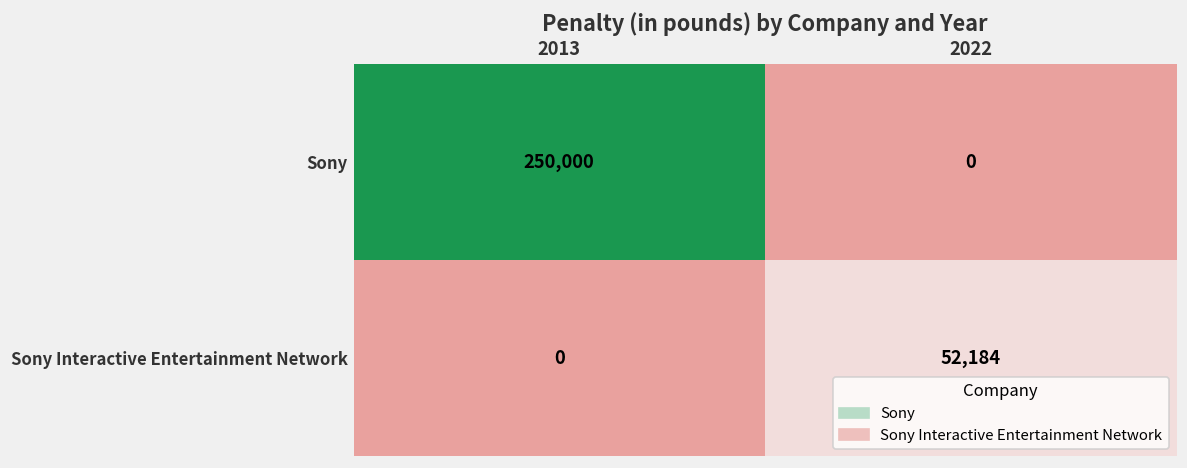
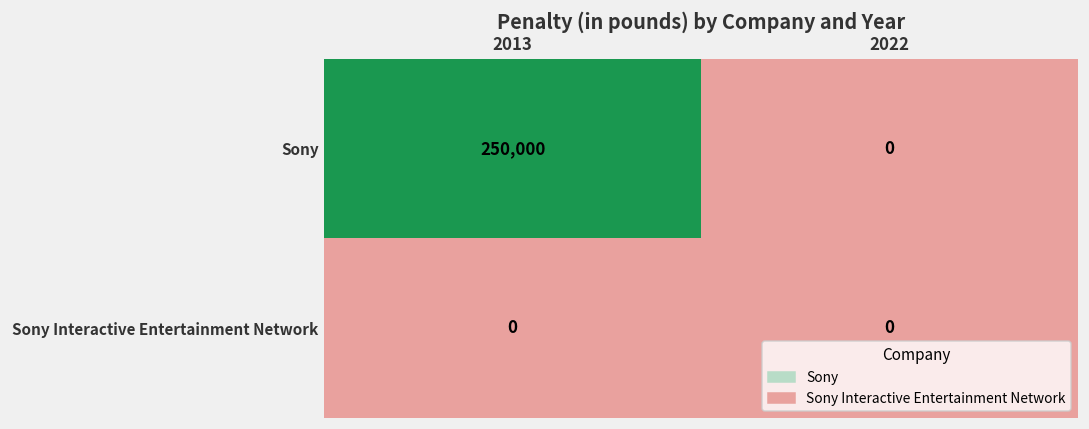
Sony Interactive Entertainment Network, 2022: 52,184 -> 0
